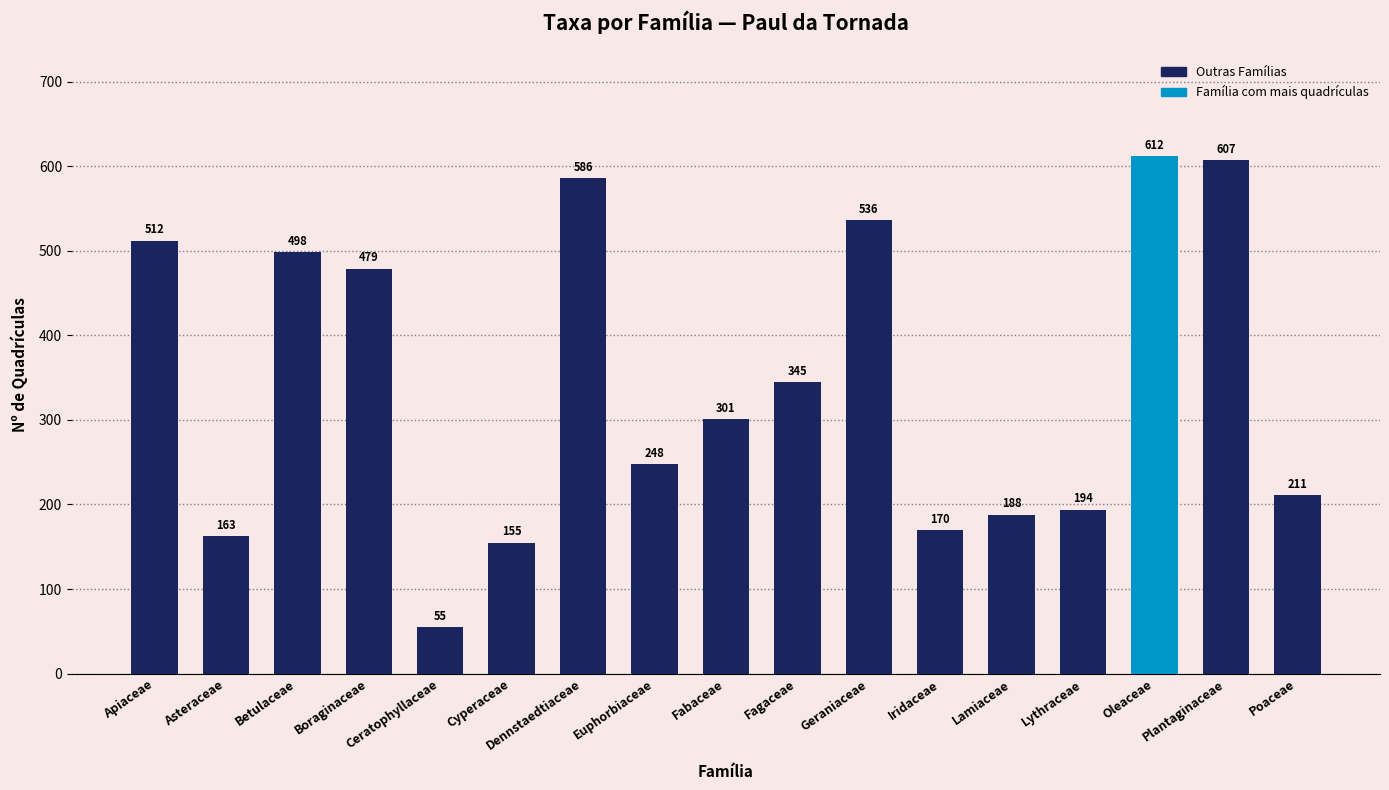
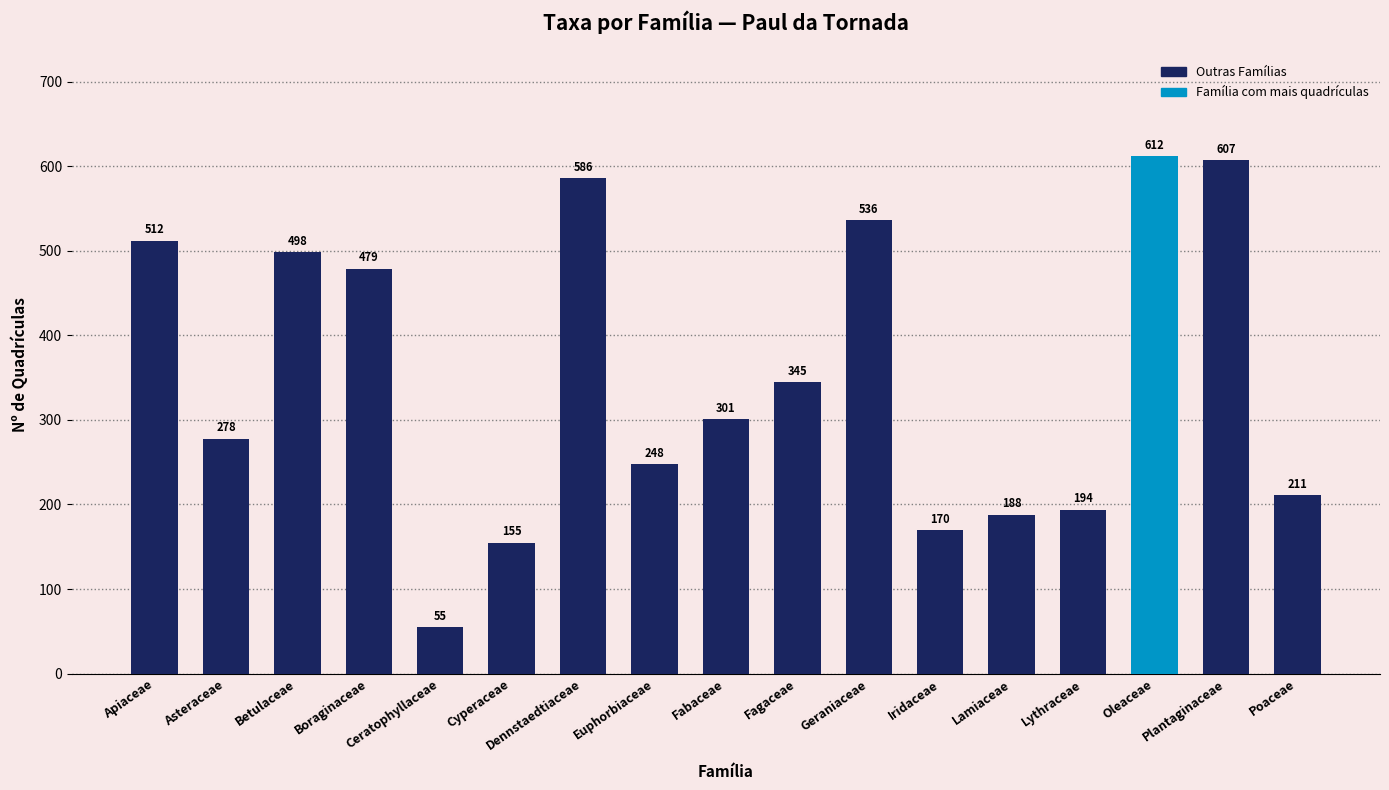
Asteraceae: 163 -> 278
